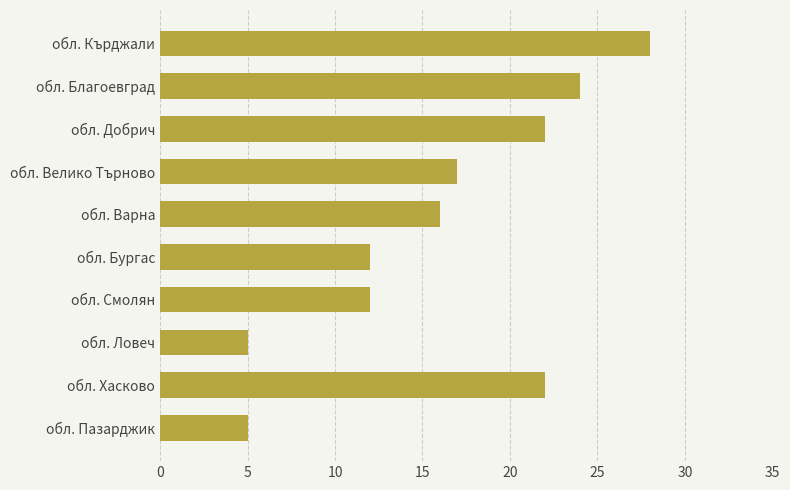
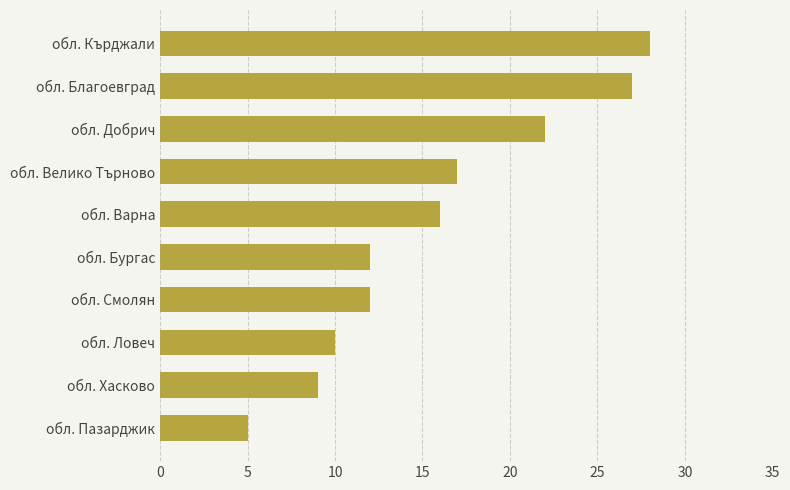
обл. Благоевград: 24 -> 27
обл. Ловеч: 5 -> 10
обл. Хасково: 22 -> 9
